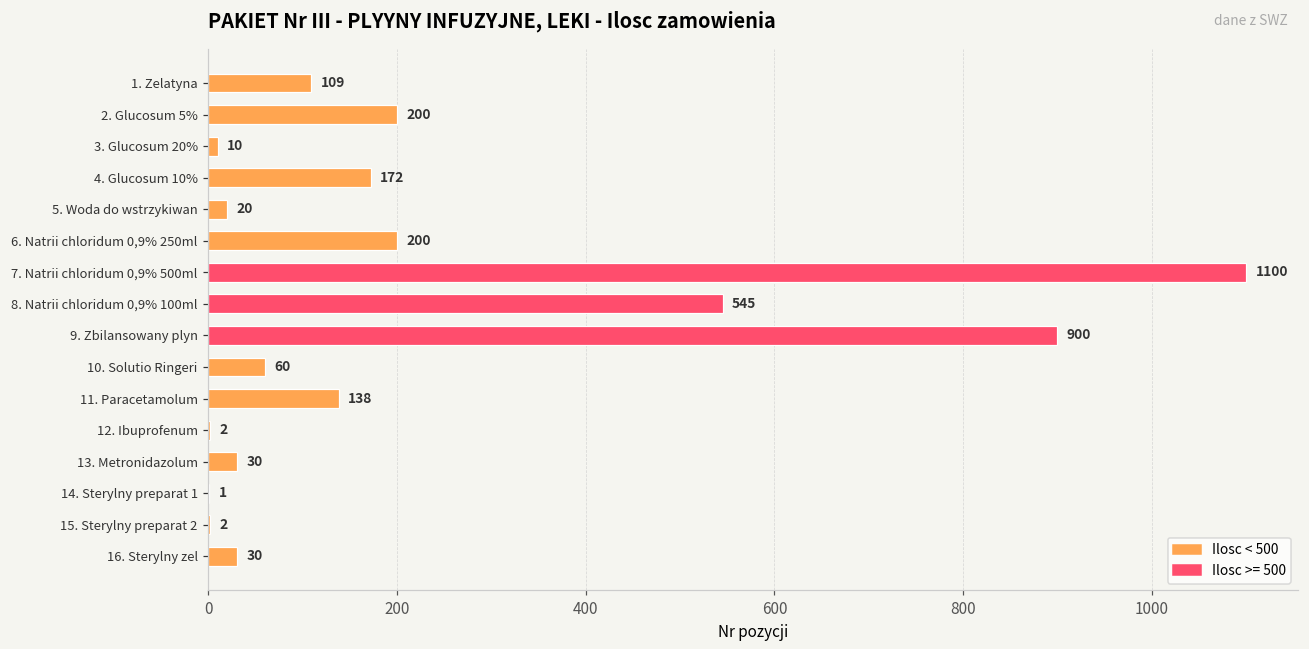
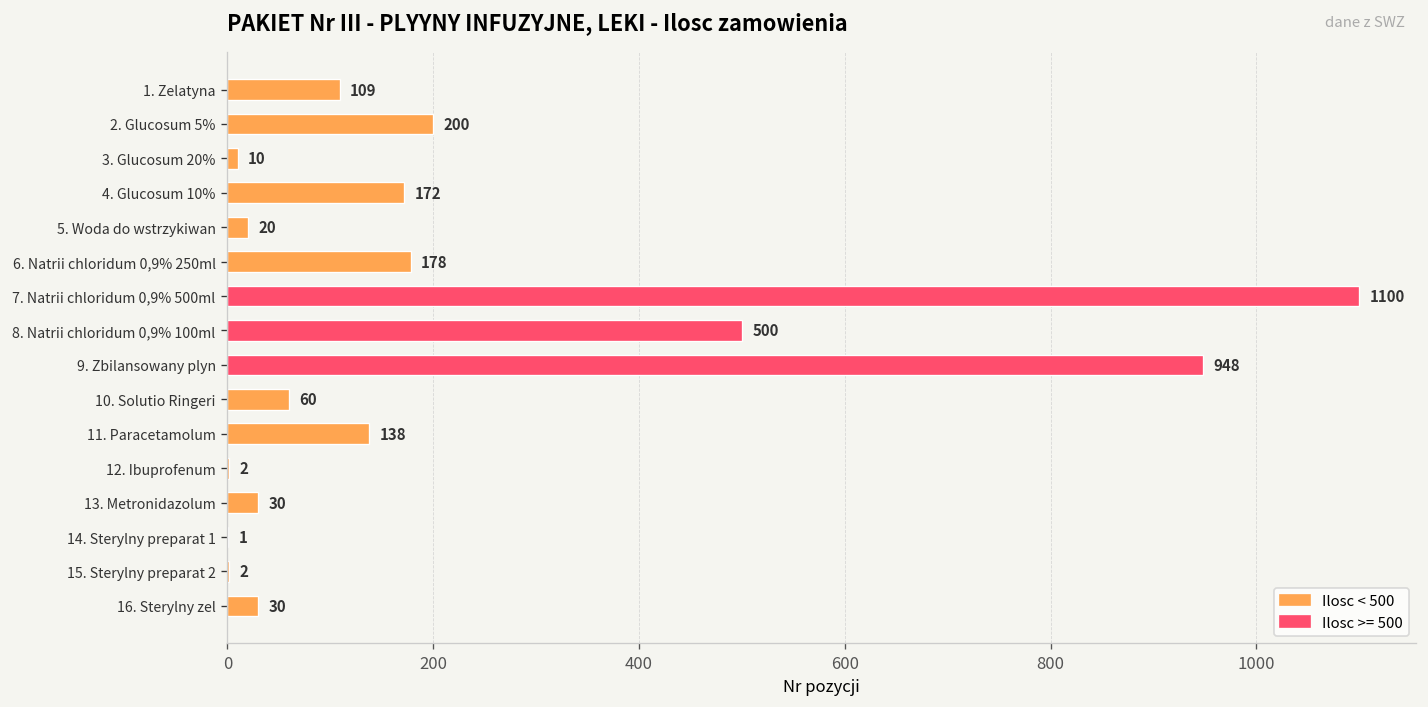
6. Natrii chloridum 0,9% 250ml: 200 -> 178
8. Natrii chloridum 0,9% 100ml: 545 -> 500
9. Zbilansowany plyn: 900 -> 948
